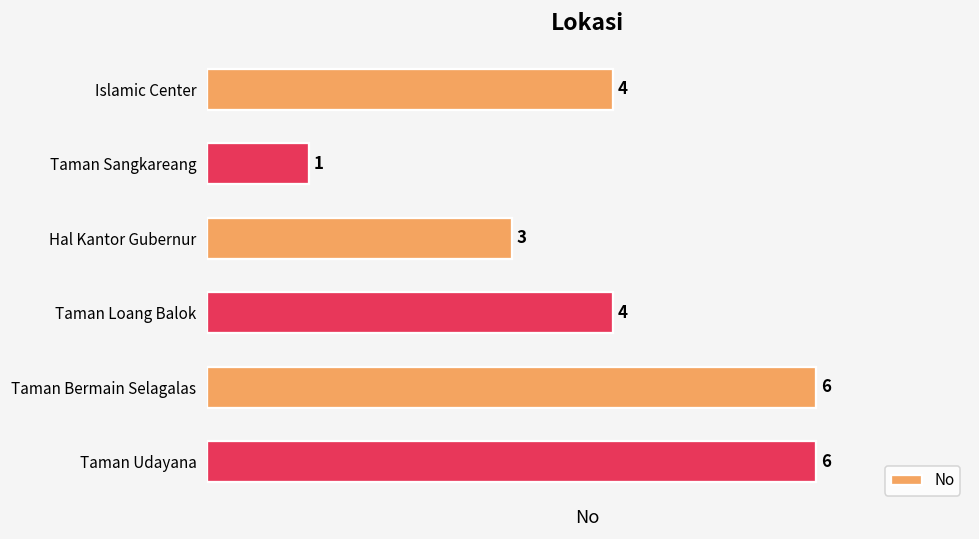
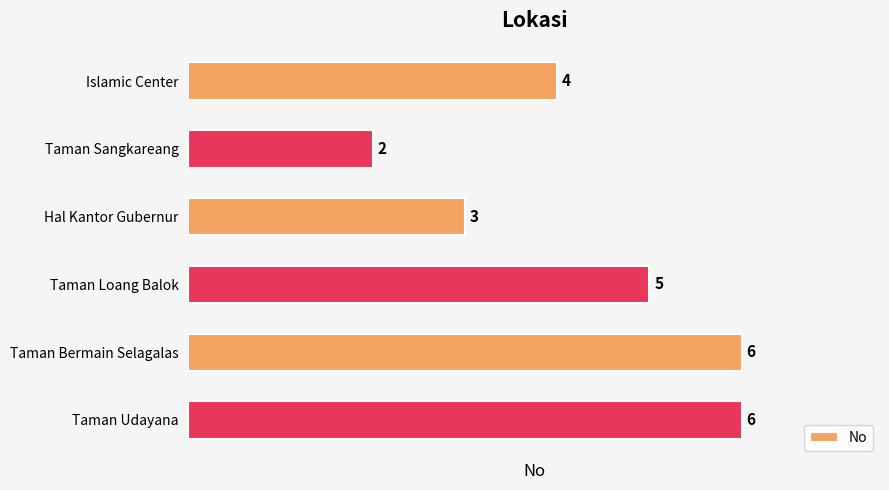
Taman Sangkareang: 1 -> 2
Taman Loang Balok: 4 -> 5
